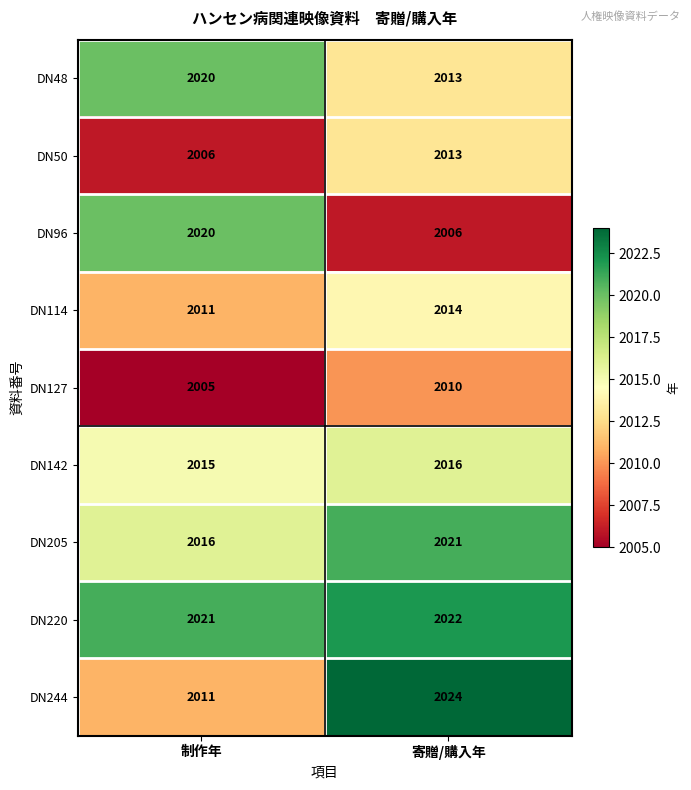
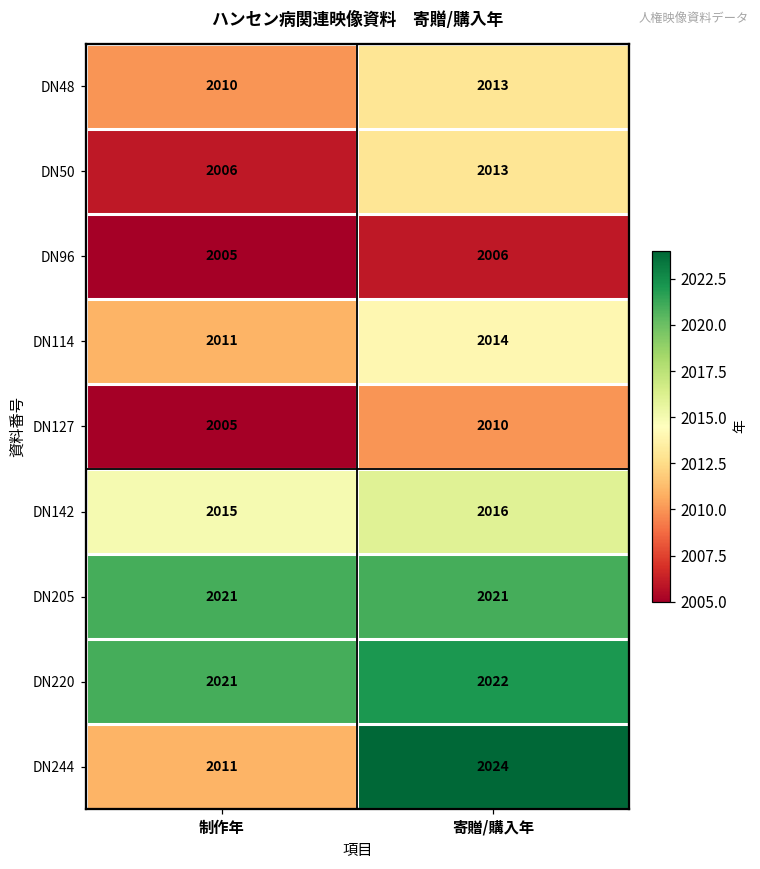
DN48, 制作年: 2020 -> 2010
DN96, 制作年: 2020 -> 2005
DN205, 制作年: 2016 -> 2021
